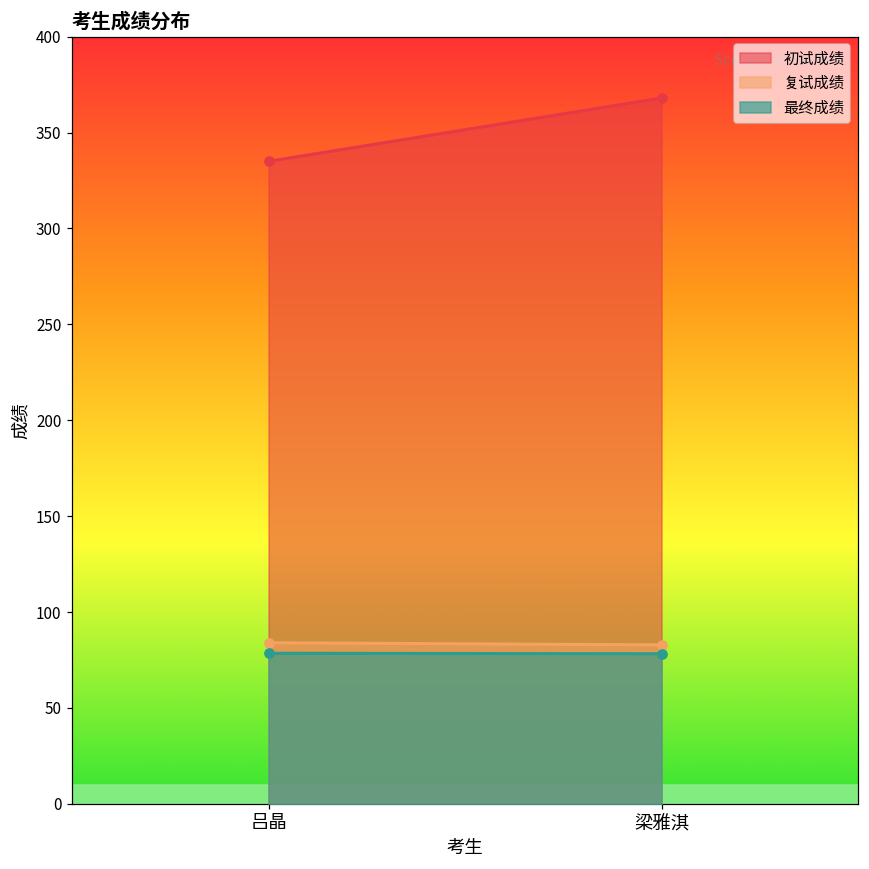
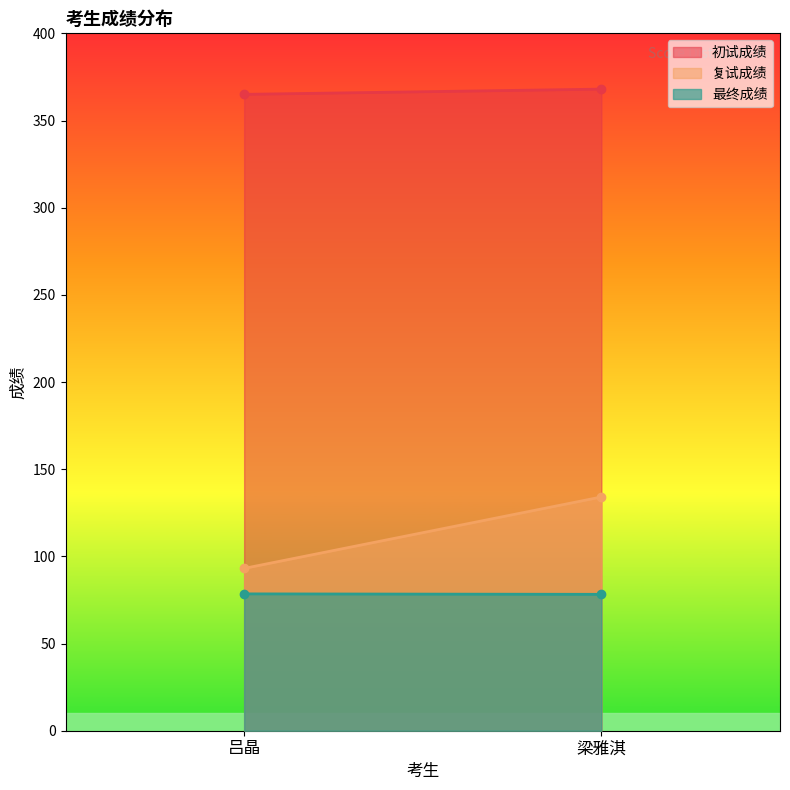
初试成绩, 吕晶: 335 -> 365
复试成绩, 吕晶: 84 -> 93
复试成绩, 梁雅淇: 83 -> 134
